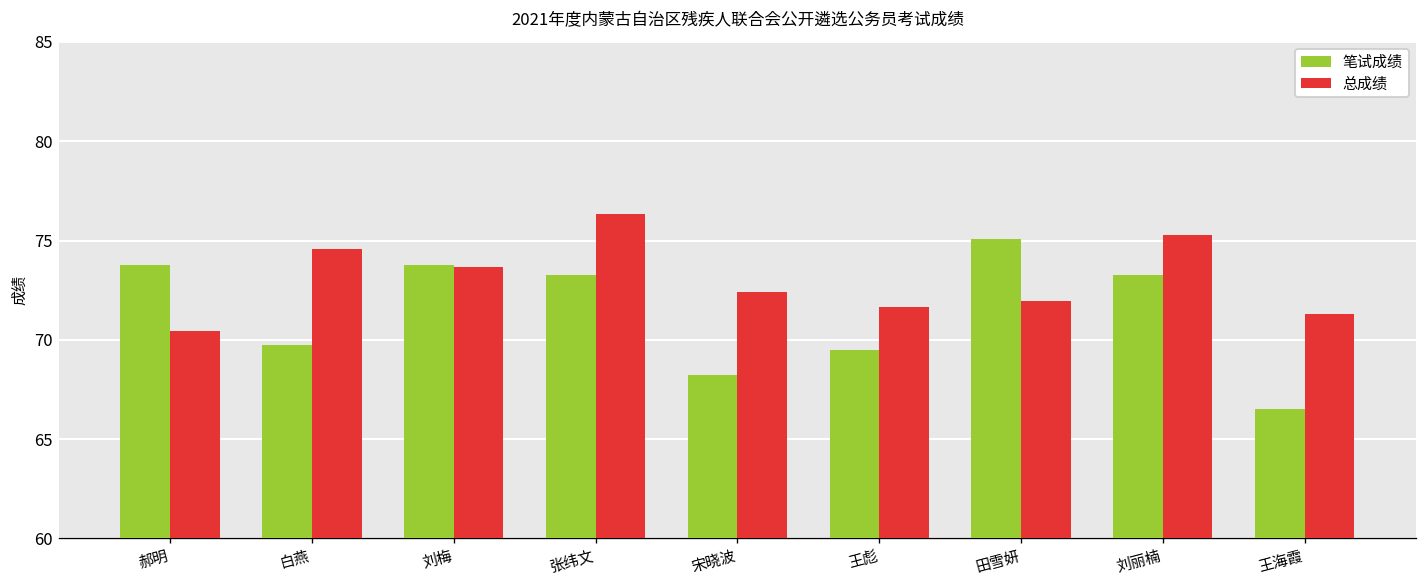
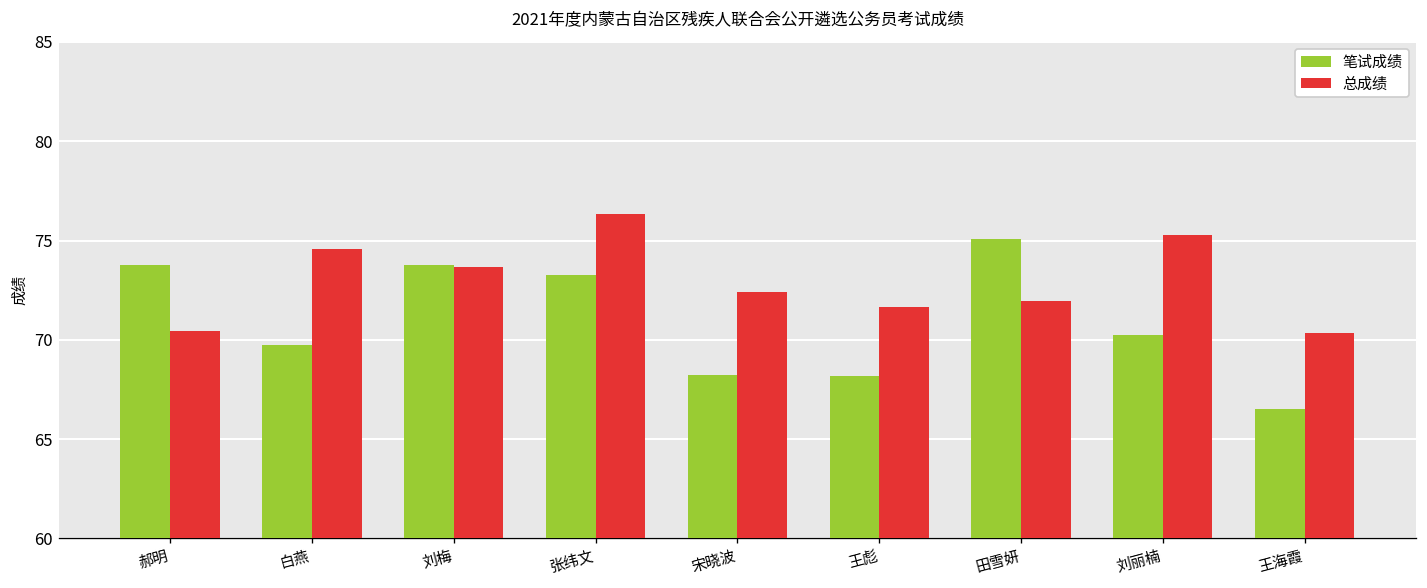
笔试成绩, 王彪: 69.5 -> 68.2
笔试成绩, 刘丽楠: 73.3 -> 70.3
总成绩, 王海霞: 71.3 -> 70.4
